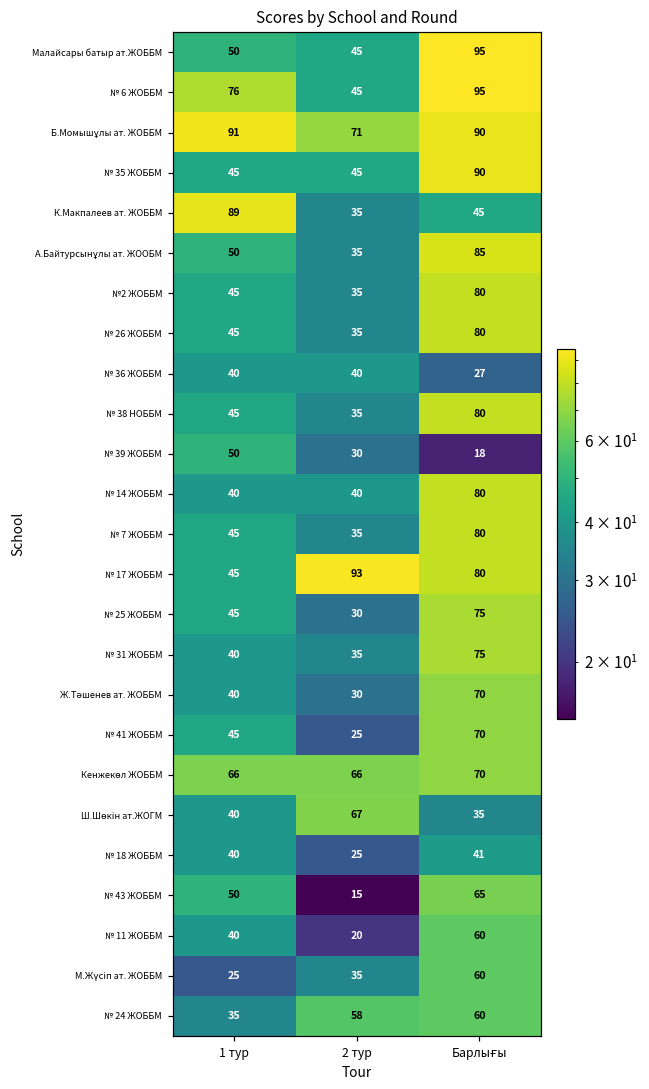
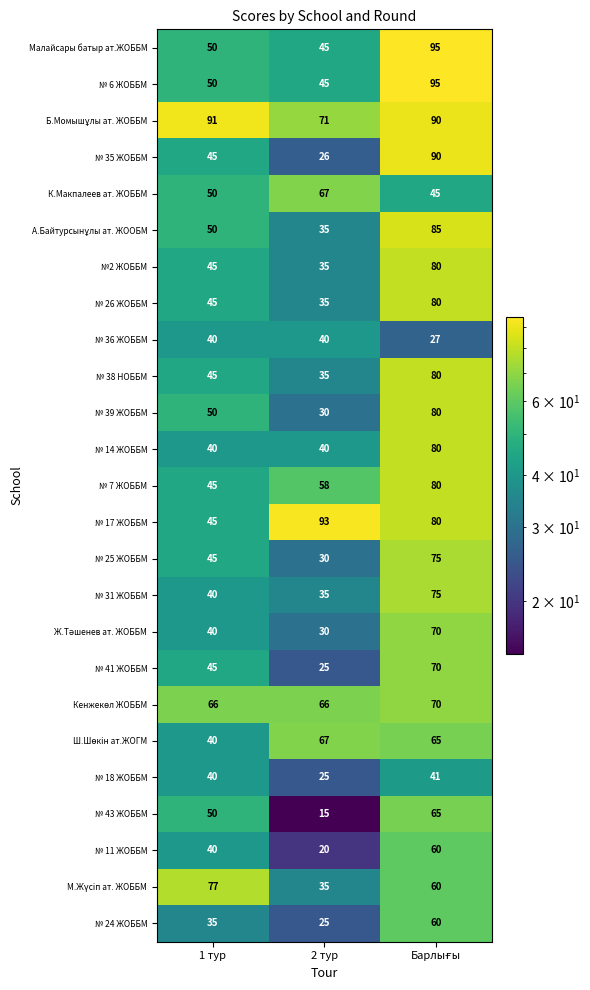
№ 6 ЖОББМ, 1 тур: 76 -> 50
№ 35 ЖОББМ, 2 тур: 45 -> 26
К.Макпалеев ат. ЖОББМ, 1 тур: 89 -> 50
К.Макпалеев ат. ЖОББМ, 2 тур: 35 -> 67
№ 39 ЖОББМ, Барлығы: 18 -> 80
№ 7 ЖОББМ, 2 тур: 35 -> 58
Ш.Шөкін ат.ЖОГМ, Барлығы: 35 -> 65
М.Жүсіп ат. ЖОББМ, 1 тур: 25 -> 77
№ 24 ЖОББМ, 2 тур: 58 -> 25
